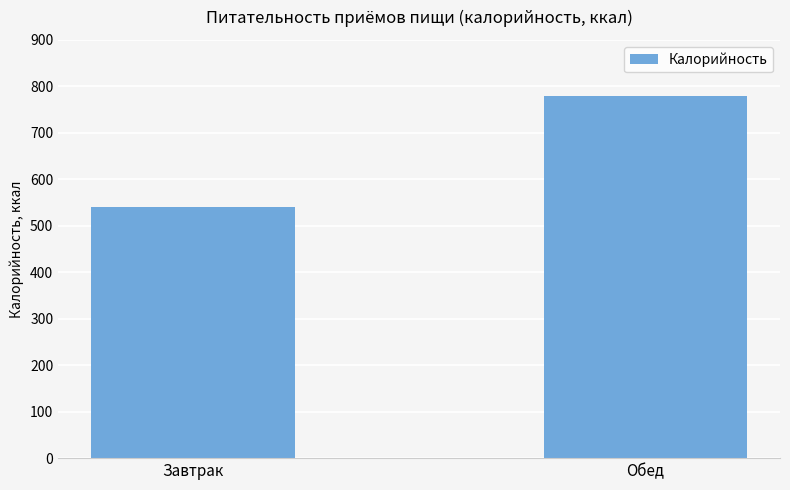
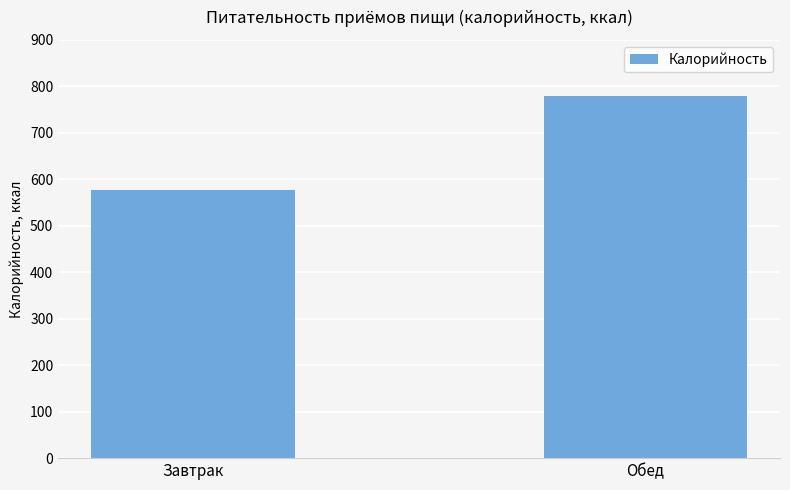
Завтрак: 540 -> 580
